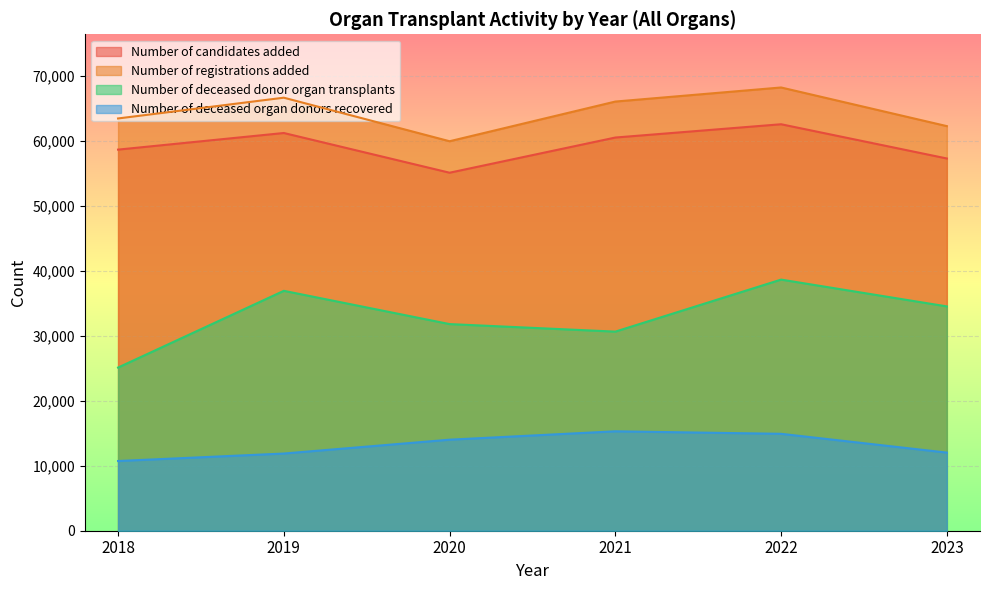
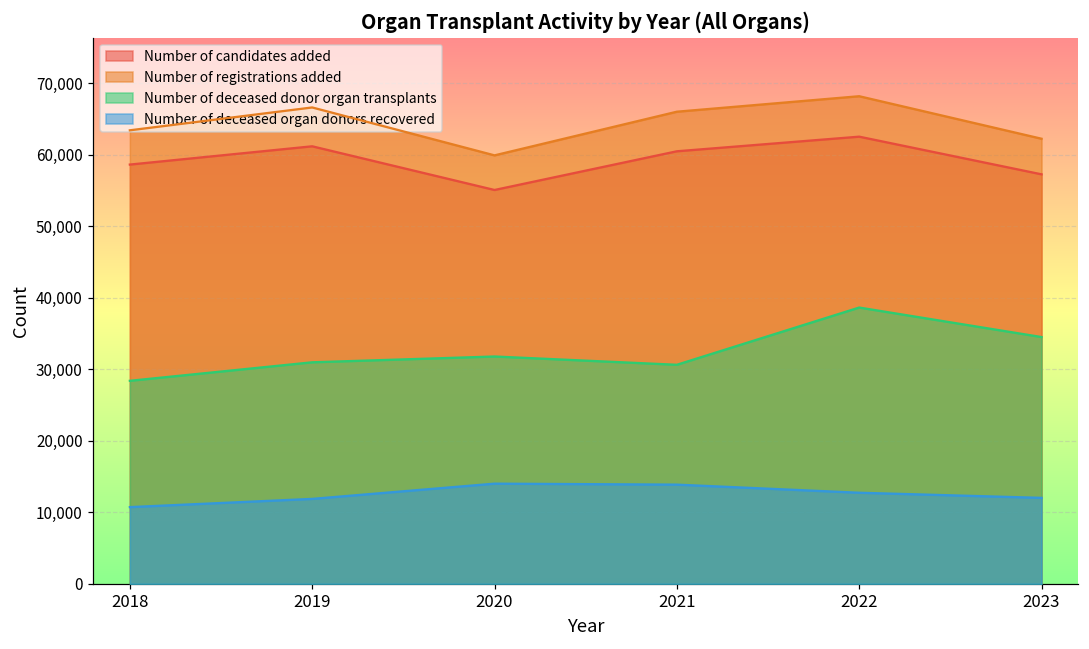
Number of deceased donor organ transplants, 2018: 25,000 -> 28,000
Number of deceased donor organ transplants, 2019: 37,000 -> 31,000
Number of deceased organ donors recovered, 2021: 15,000 -> 14,000
Number of deceased organ donors recovered, 2022: 15,000 -> 13,000
